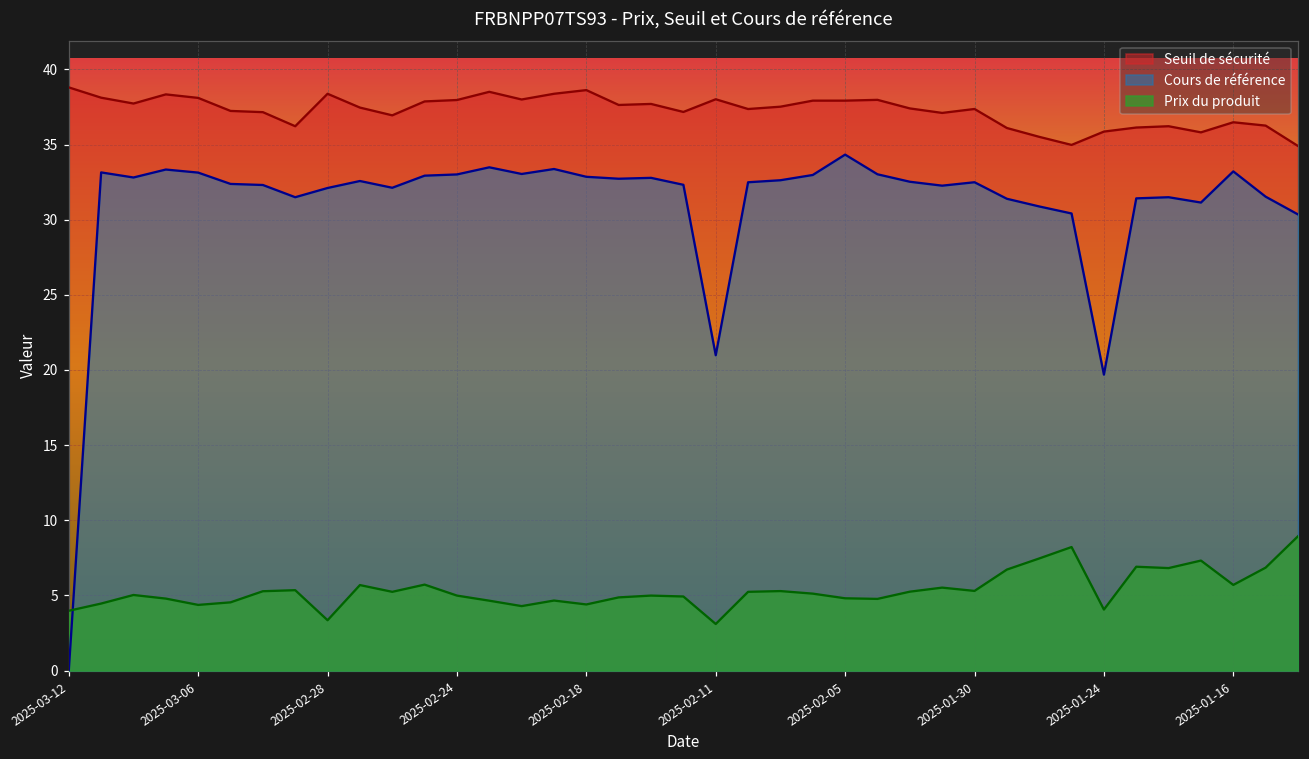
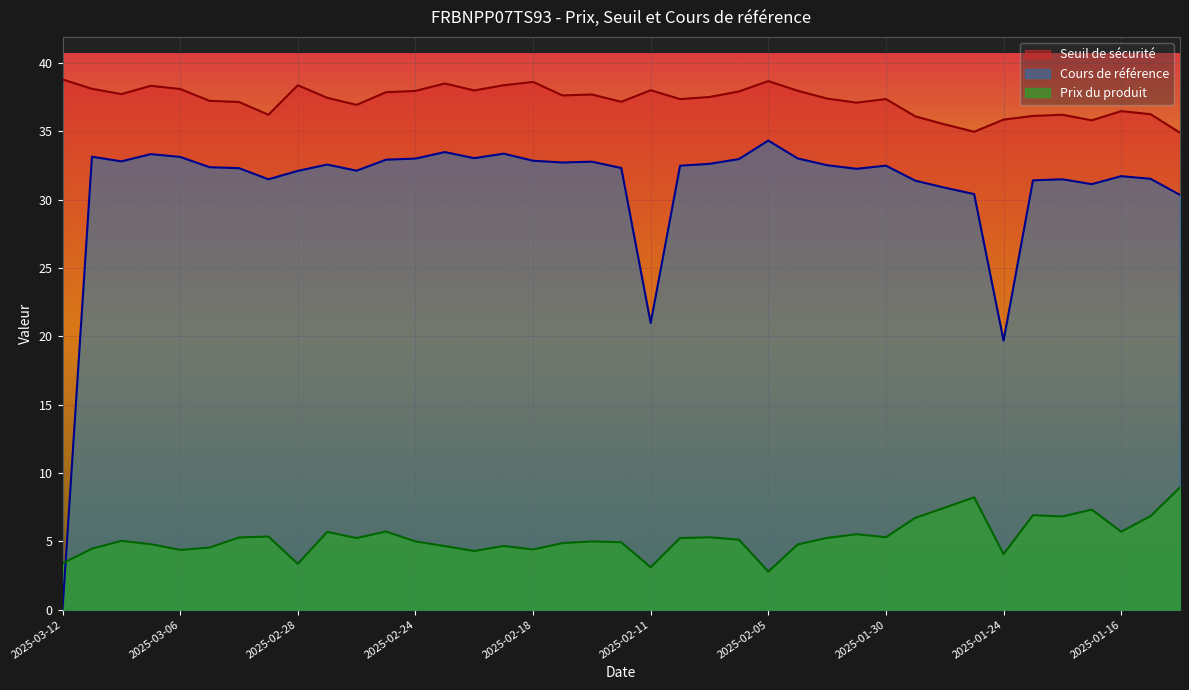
Prix du produit, 2025-03-12: 4.0 -> 3.4
Seuil de sécurité, 2025-02-05: 37.9 -> 38.7
Prix du produit, 2025-02-05: 4.8 -> 2.8
Cours de référence, 2025-01-16: 33.2 -> 31.7
